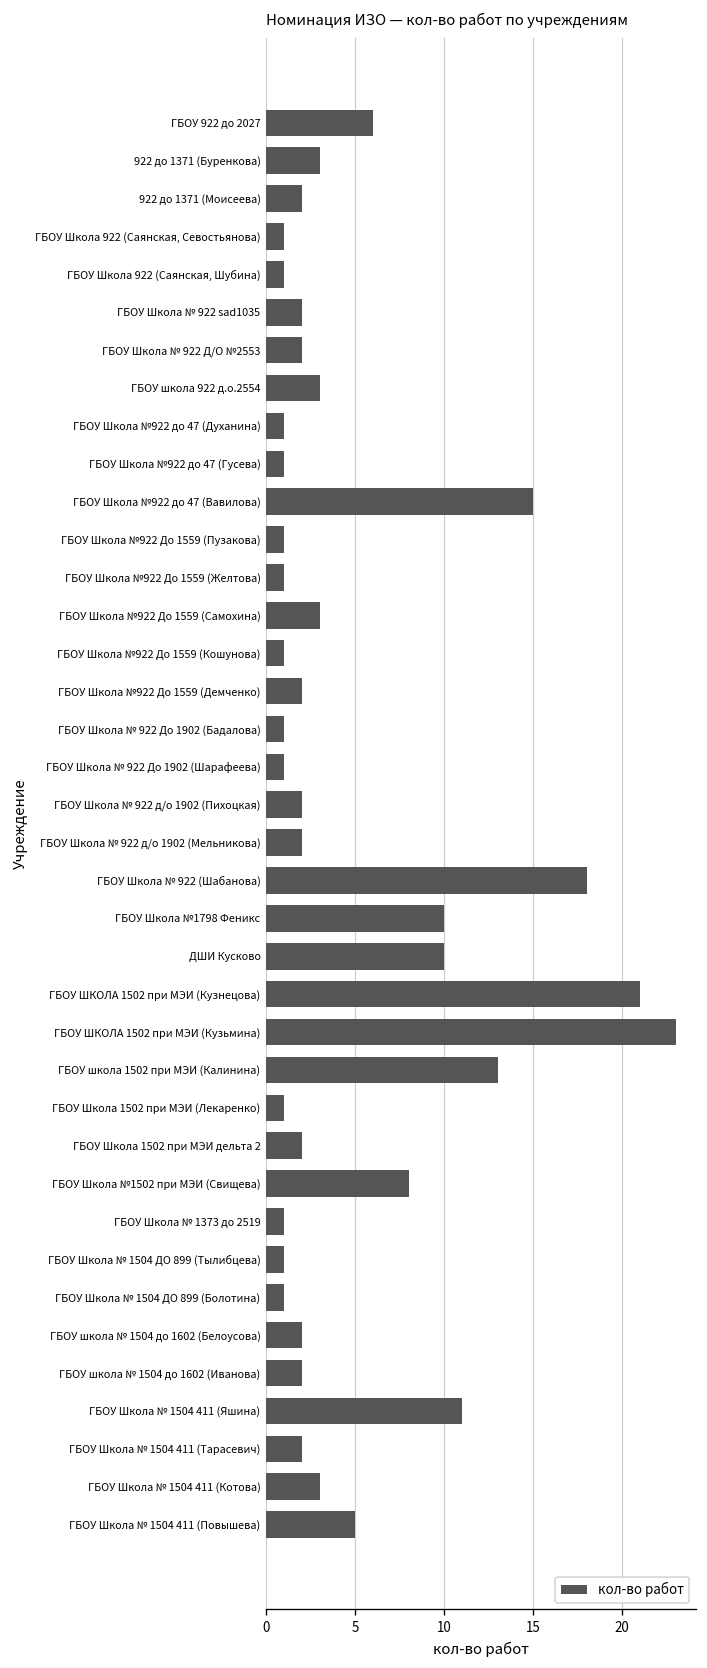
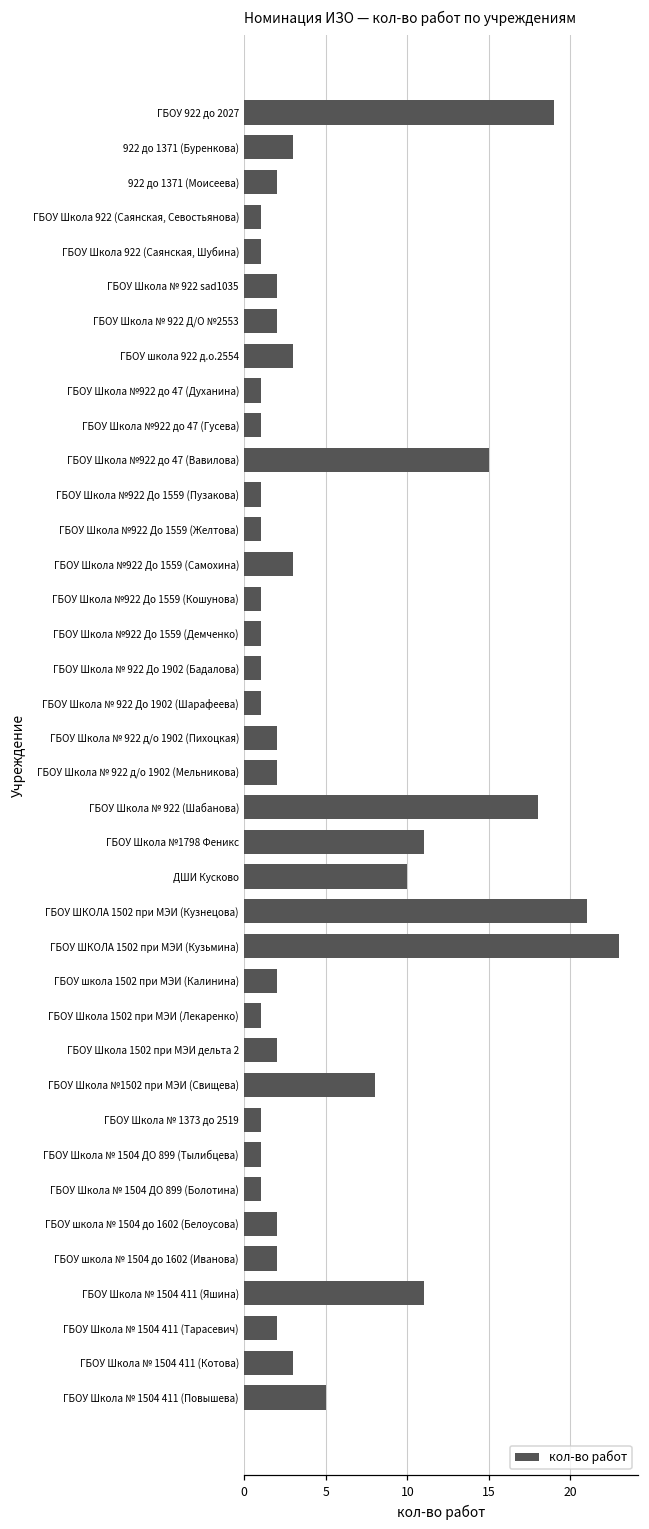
ГБОУ 922 до 2027: 6 -> 19
ГБОУ Школа №922 До 1559 (Демченко): 2 -> 1
ГБОУ Школа №1798 Феникс: 10 -> 11
ГБОУ школа 1502 при МЭИ (Калинина): 13 -> 2
